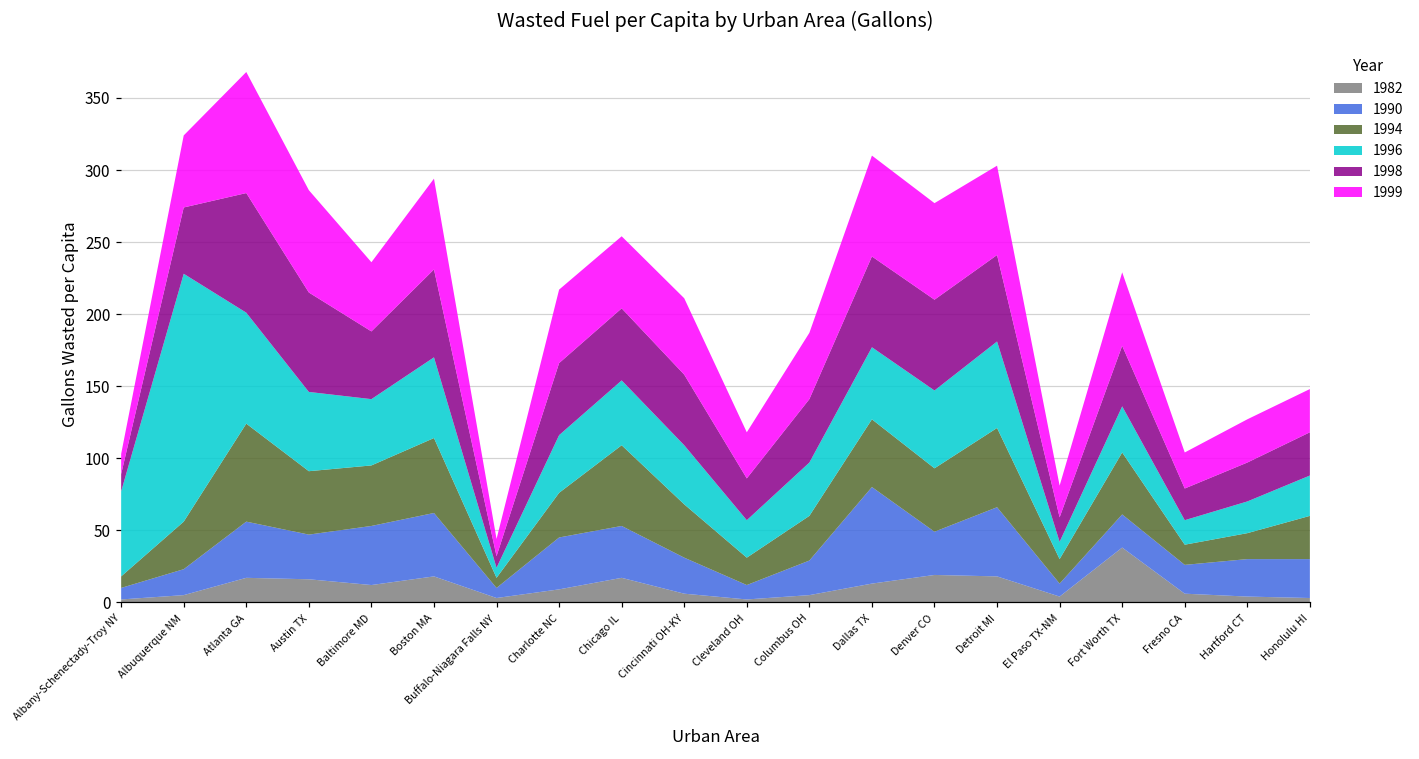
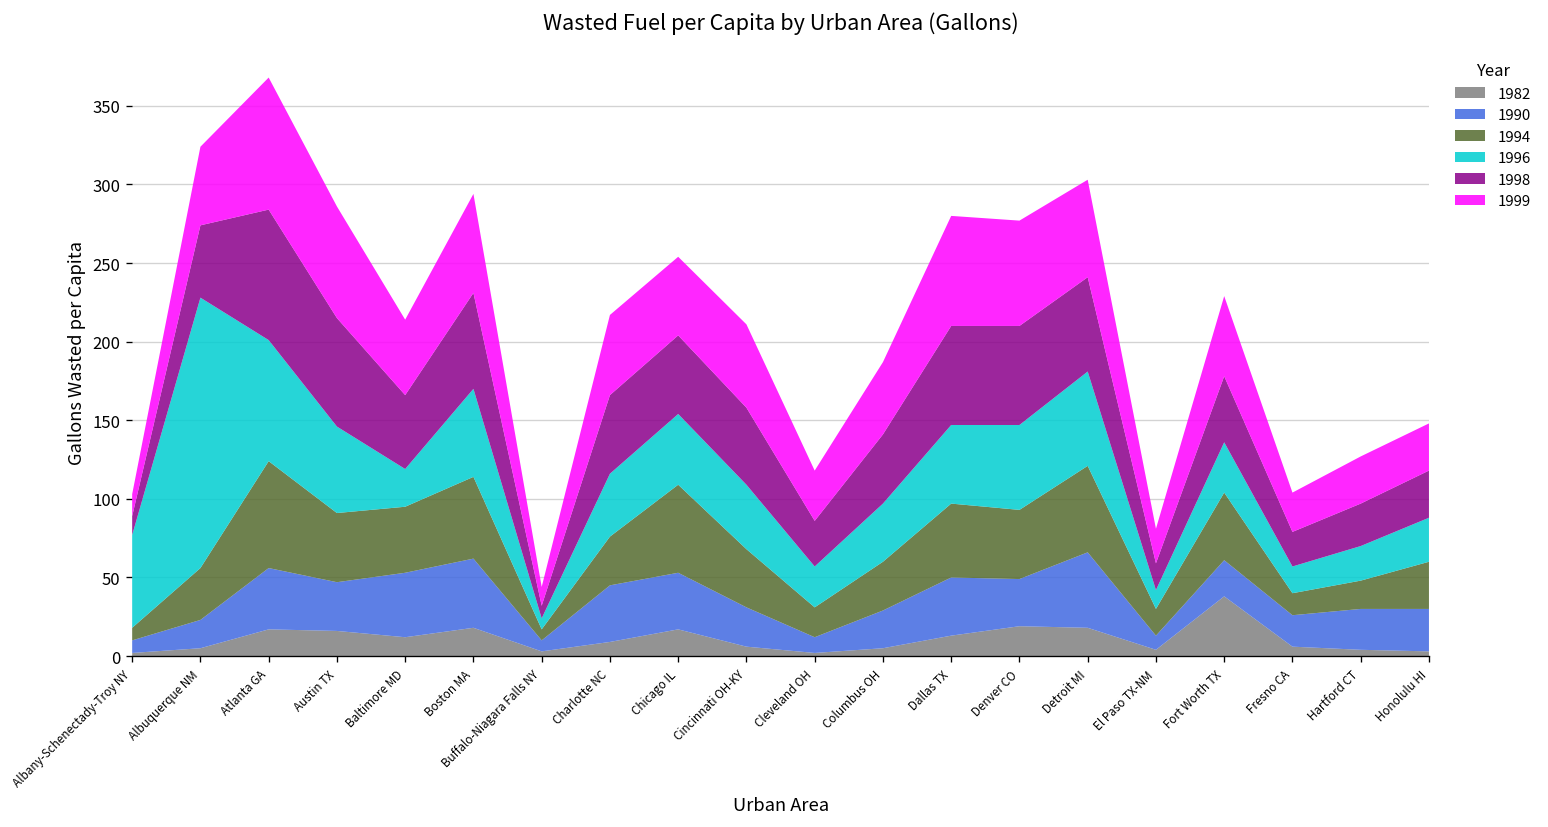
1996, Baltimore MD: 46 -> 24
1990, Dallas TX: 67 -> 37
